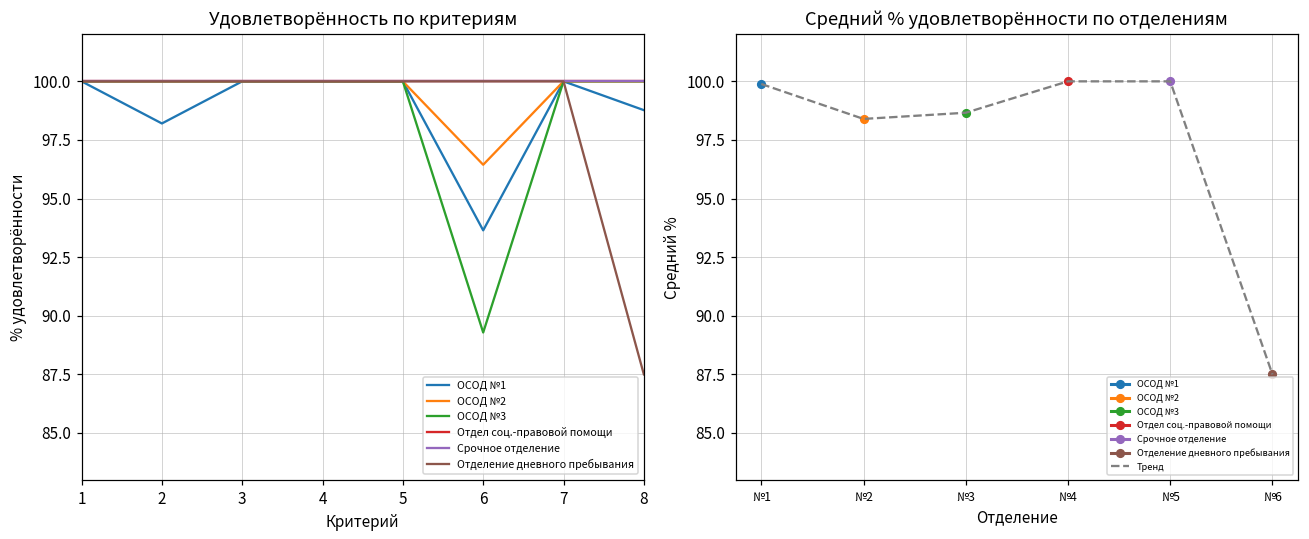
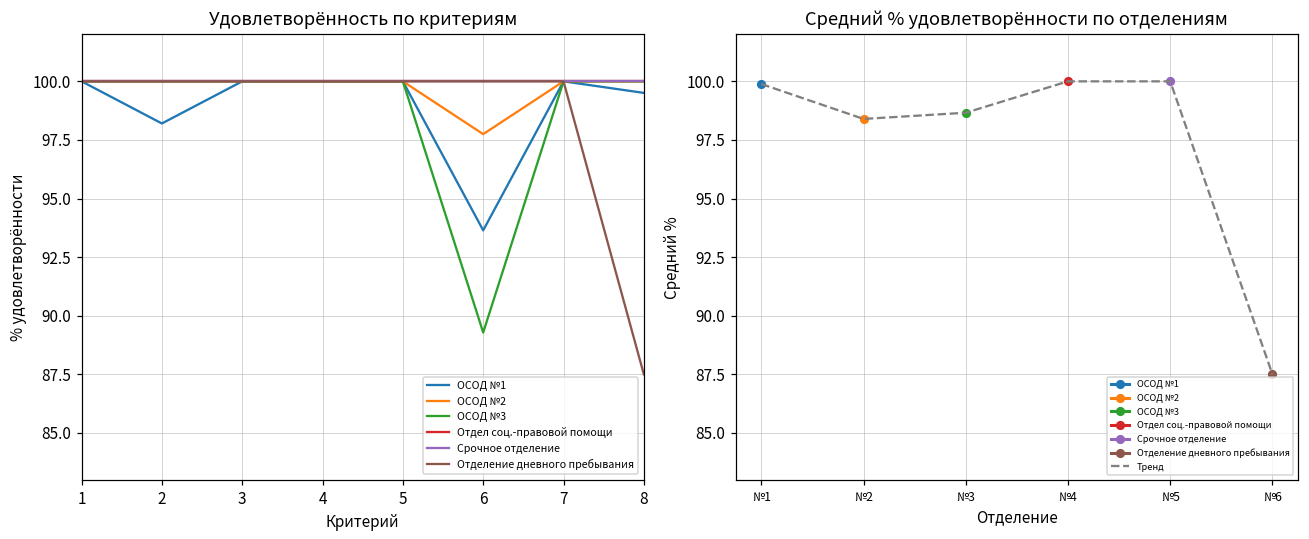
Удовлетворённость по критериям, ОСОД №2, 6: 96.4 -> 97.7
Удовлетворённость по критериям, ОСОД №1, 8: 98.8 -> 99.5
